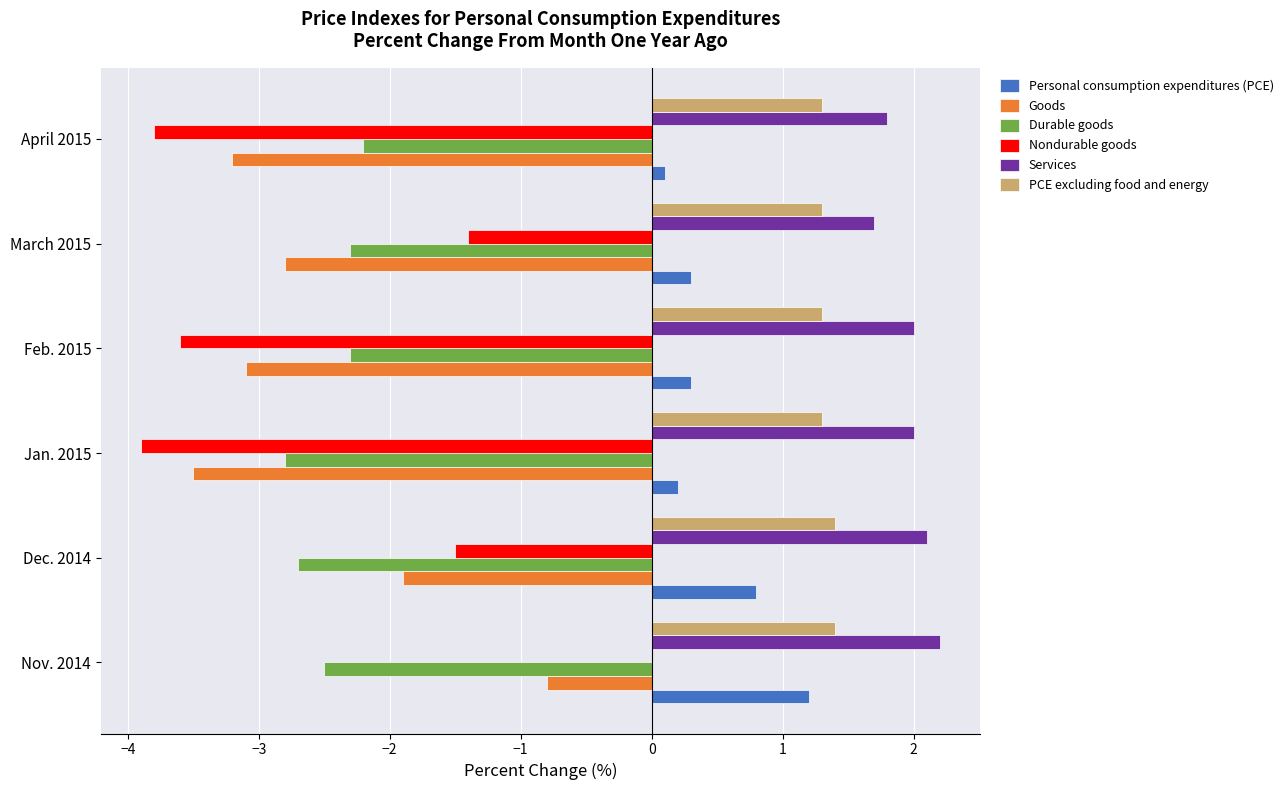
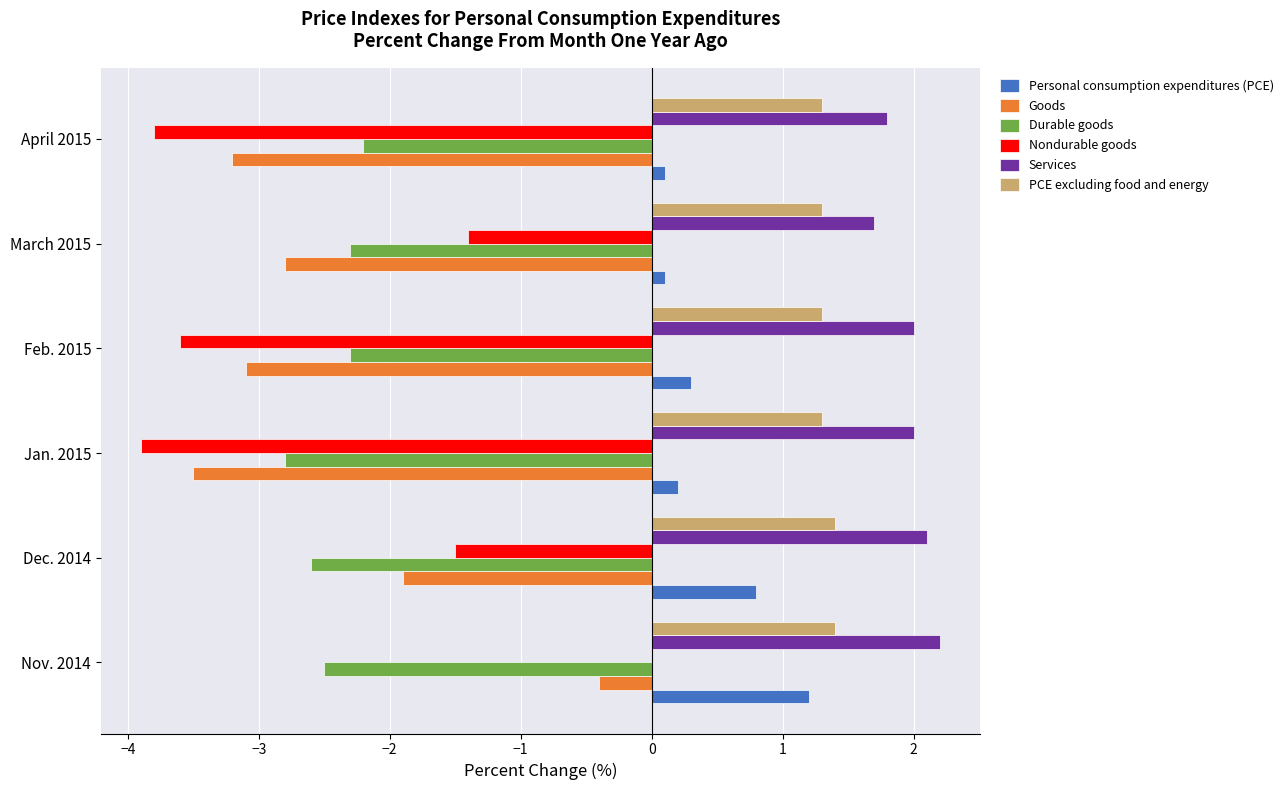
Personal consumption expenditures (PCE), March 2015: 0.3 -> 0.1
Durable goods, Dec. 2014: -2.7 -> -2.6
Goods, Nov. 2014: -0.8 -> -0.4
